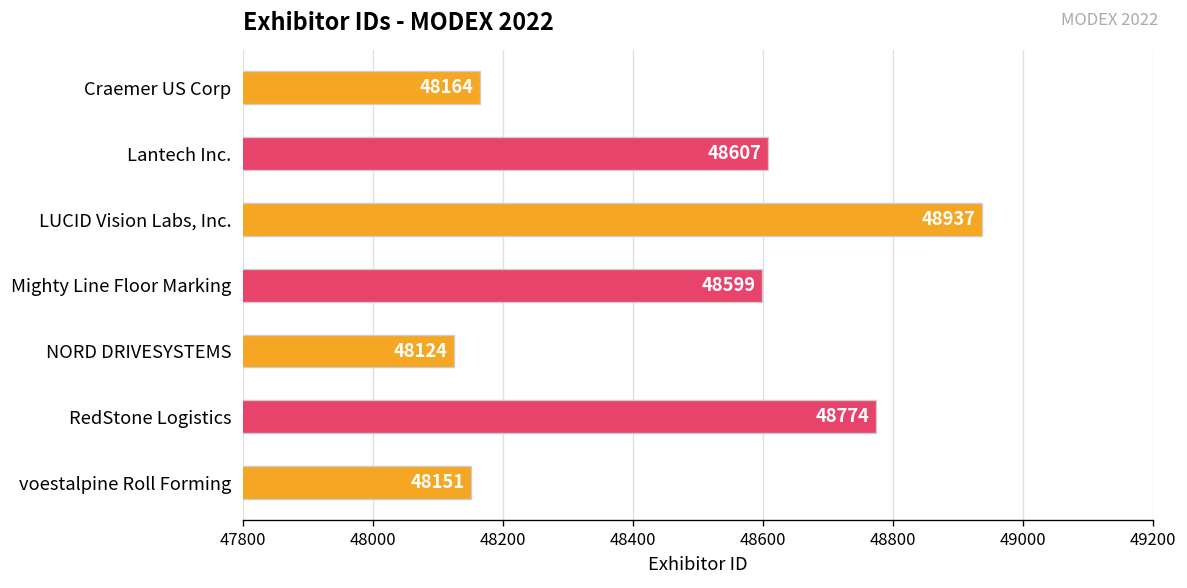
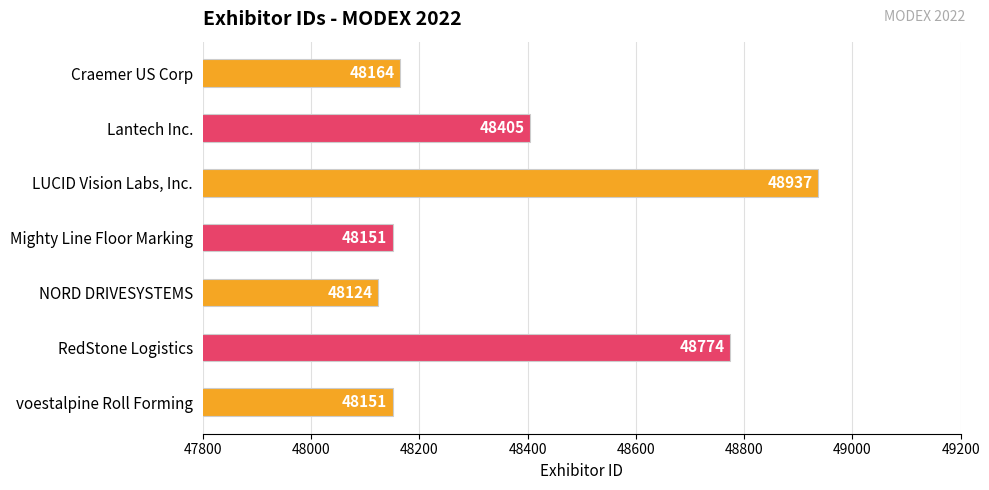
Lantech Inc.: 48607 -> 48405
Mighty Line Floor Marking: 48599 -> 48151
